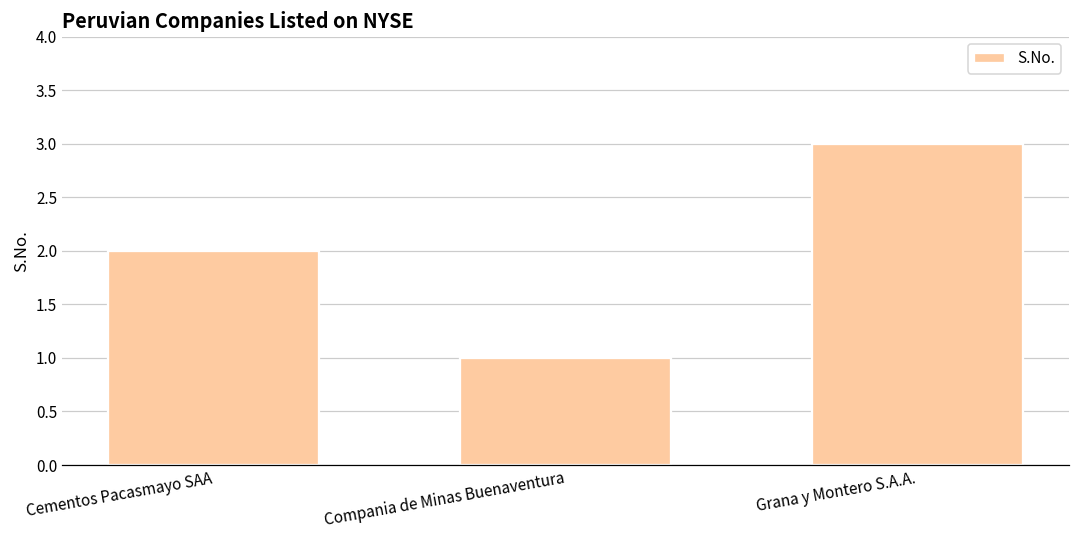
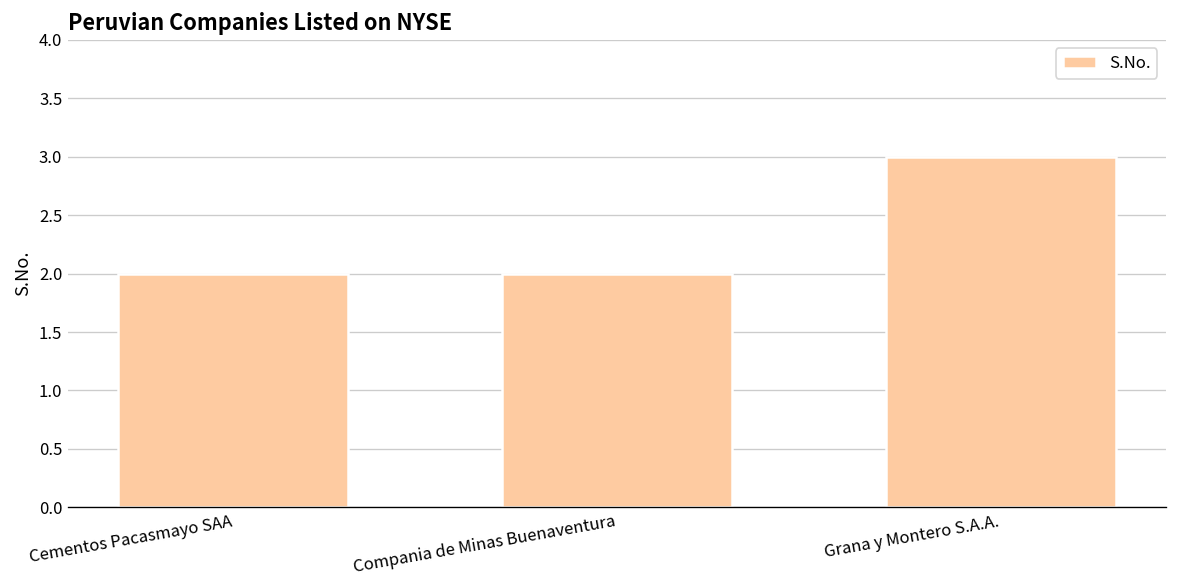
Compania de Minas Buenaventura: 1 -> 2
